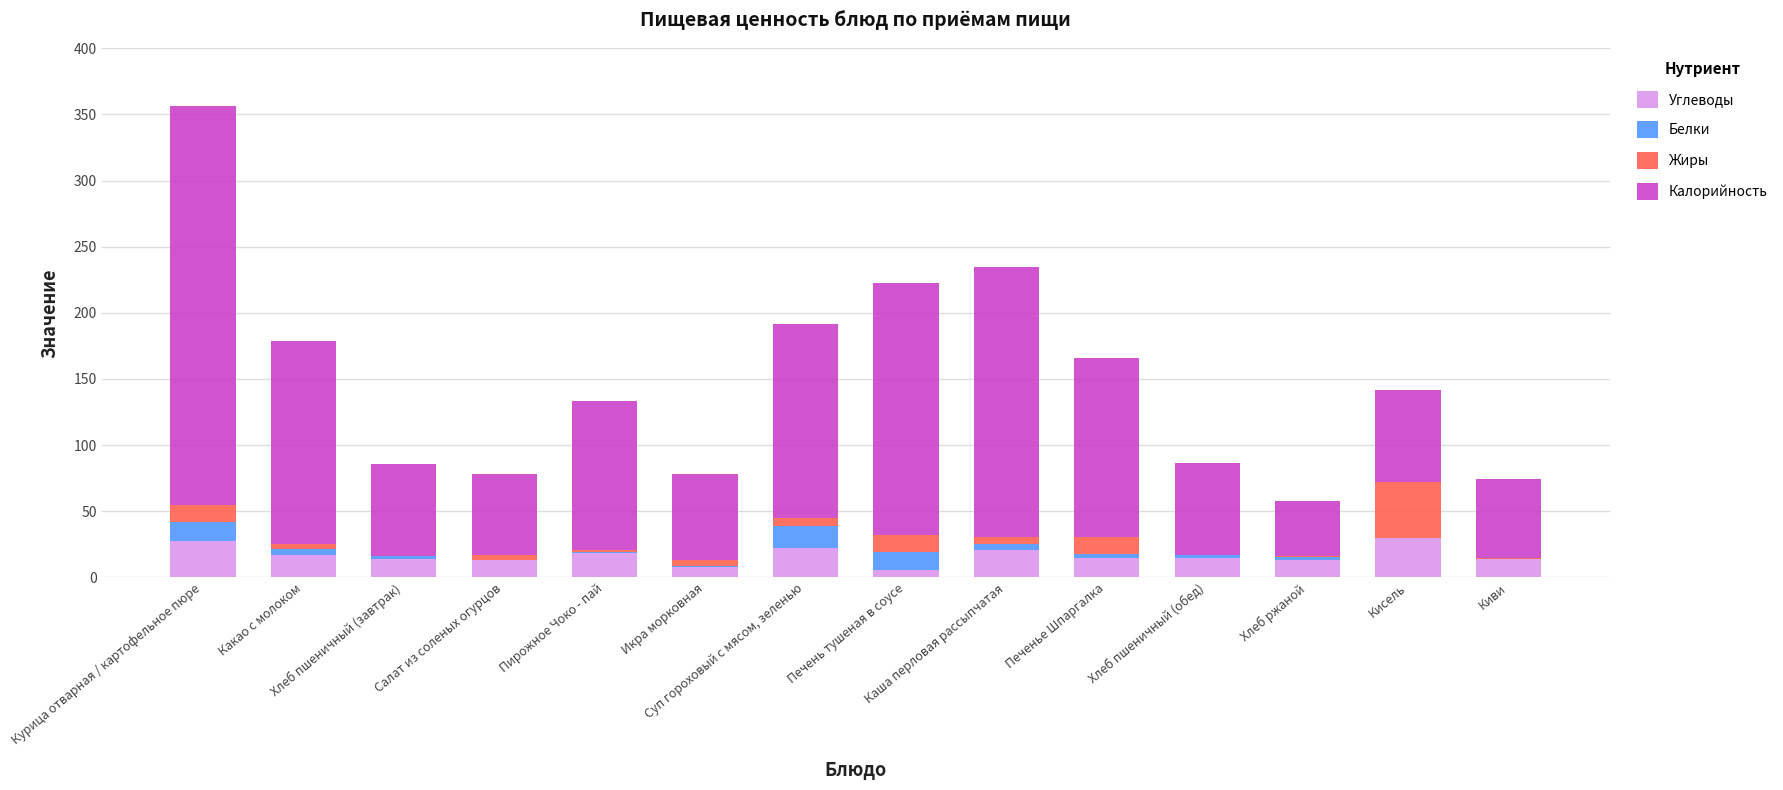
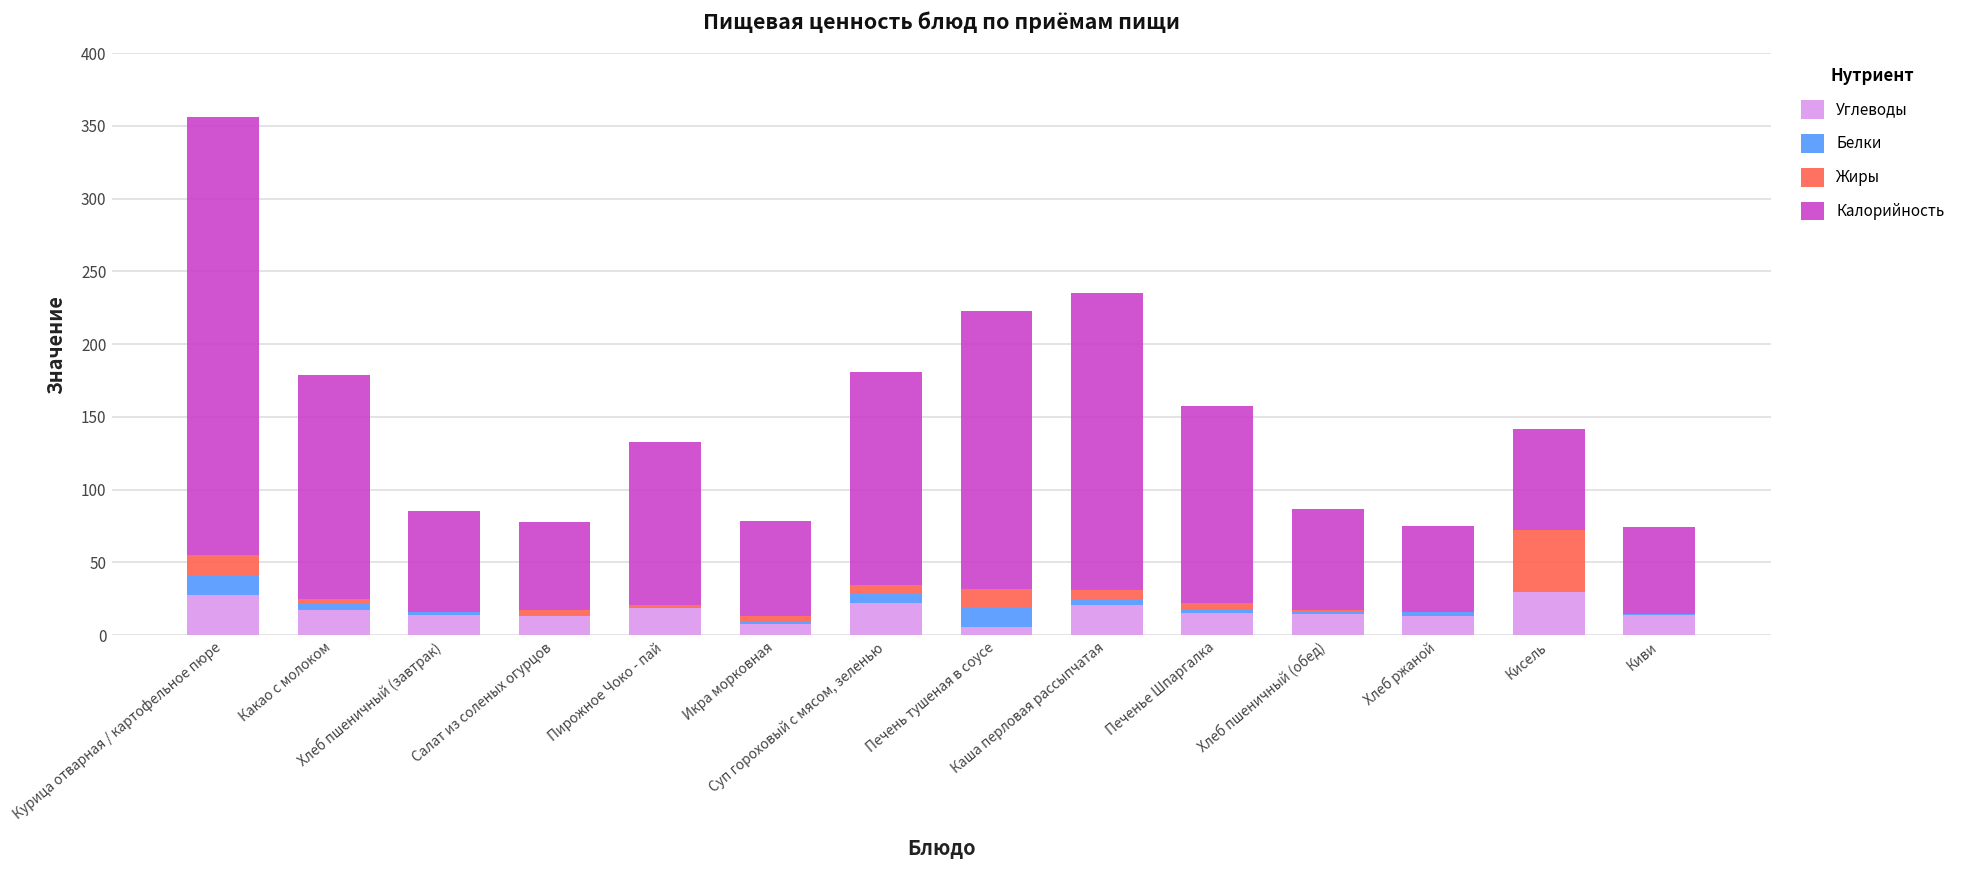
Белки, Суп гороховый с мясом, зеленью: 17 -> 6
Жиры, Печенье Шпаргалка: 12 -> 4
Калорийность, Хлеб ржаной: 42 -> 59
